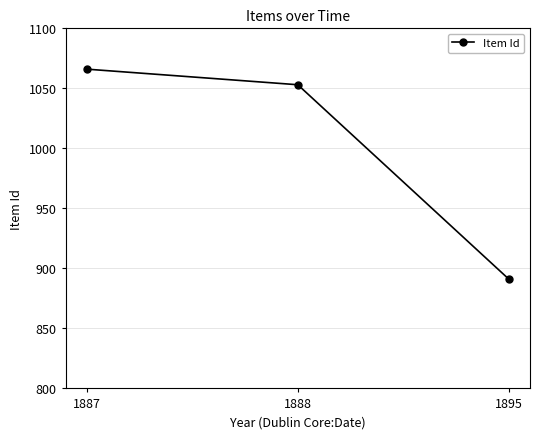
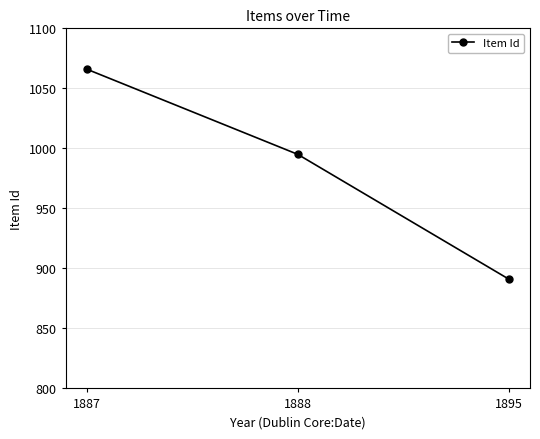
1888: 1053 -> 995
